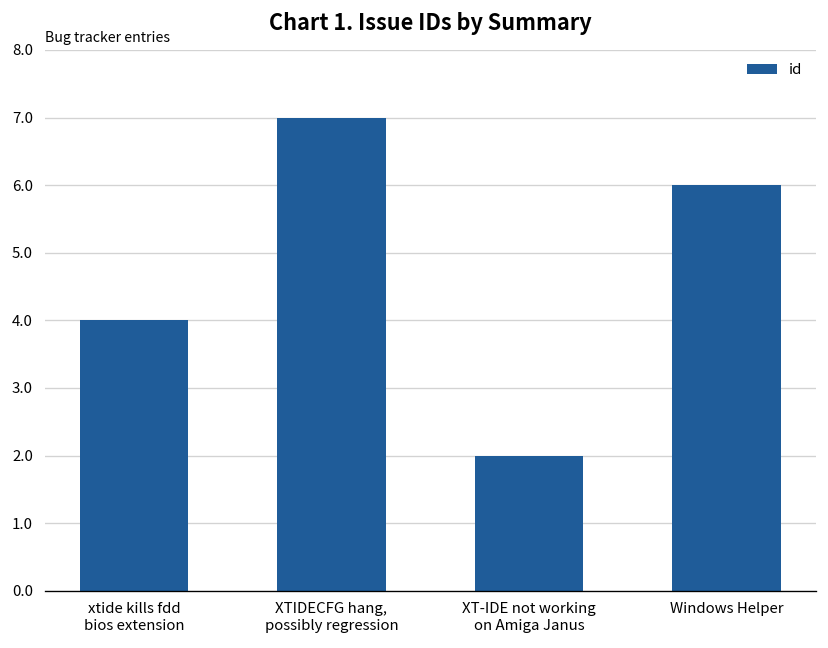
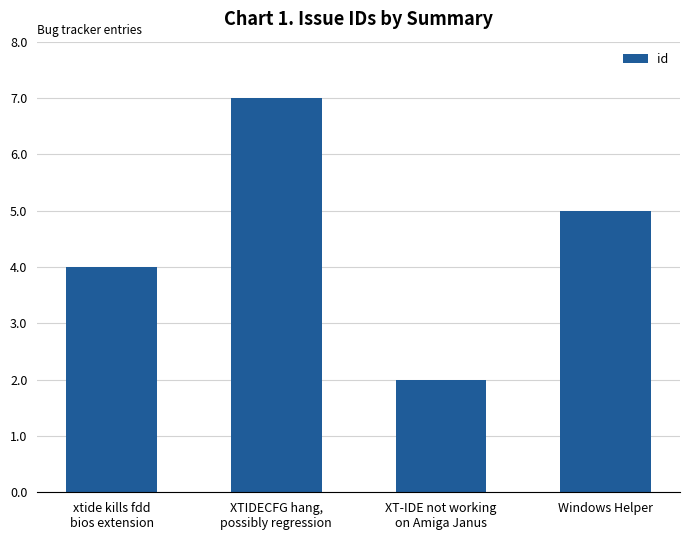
Windows Helper: 6 -> 5
